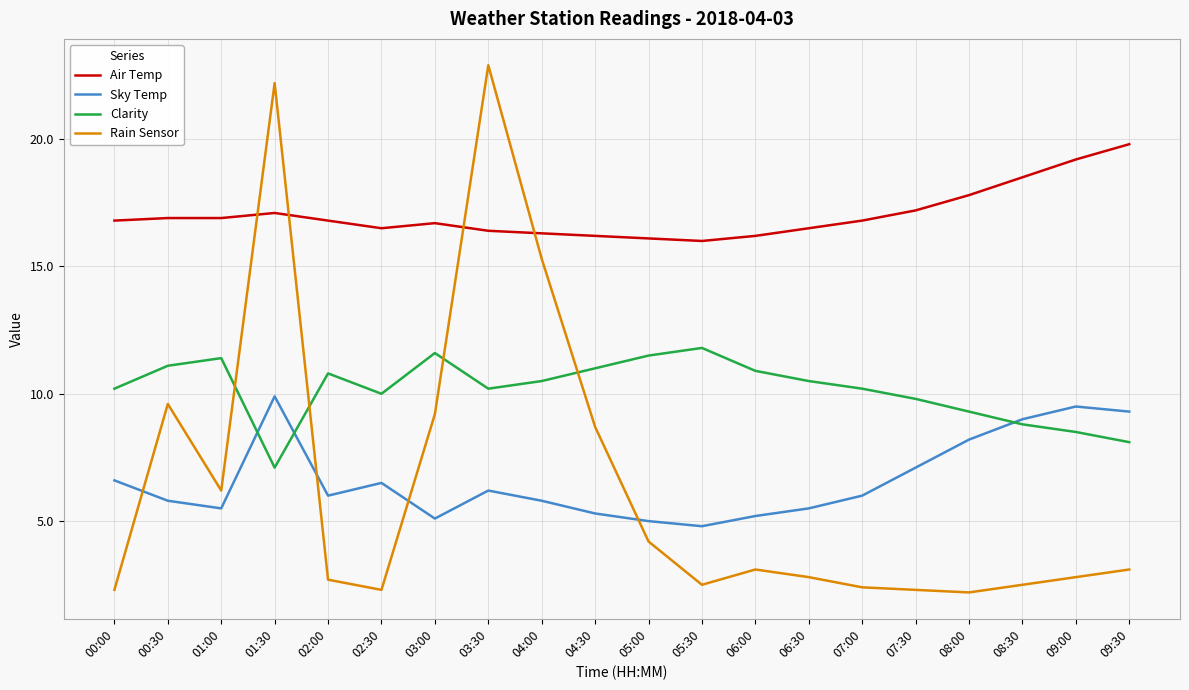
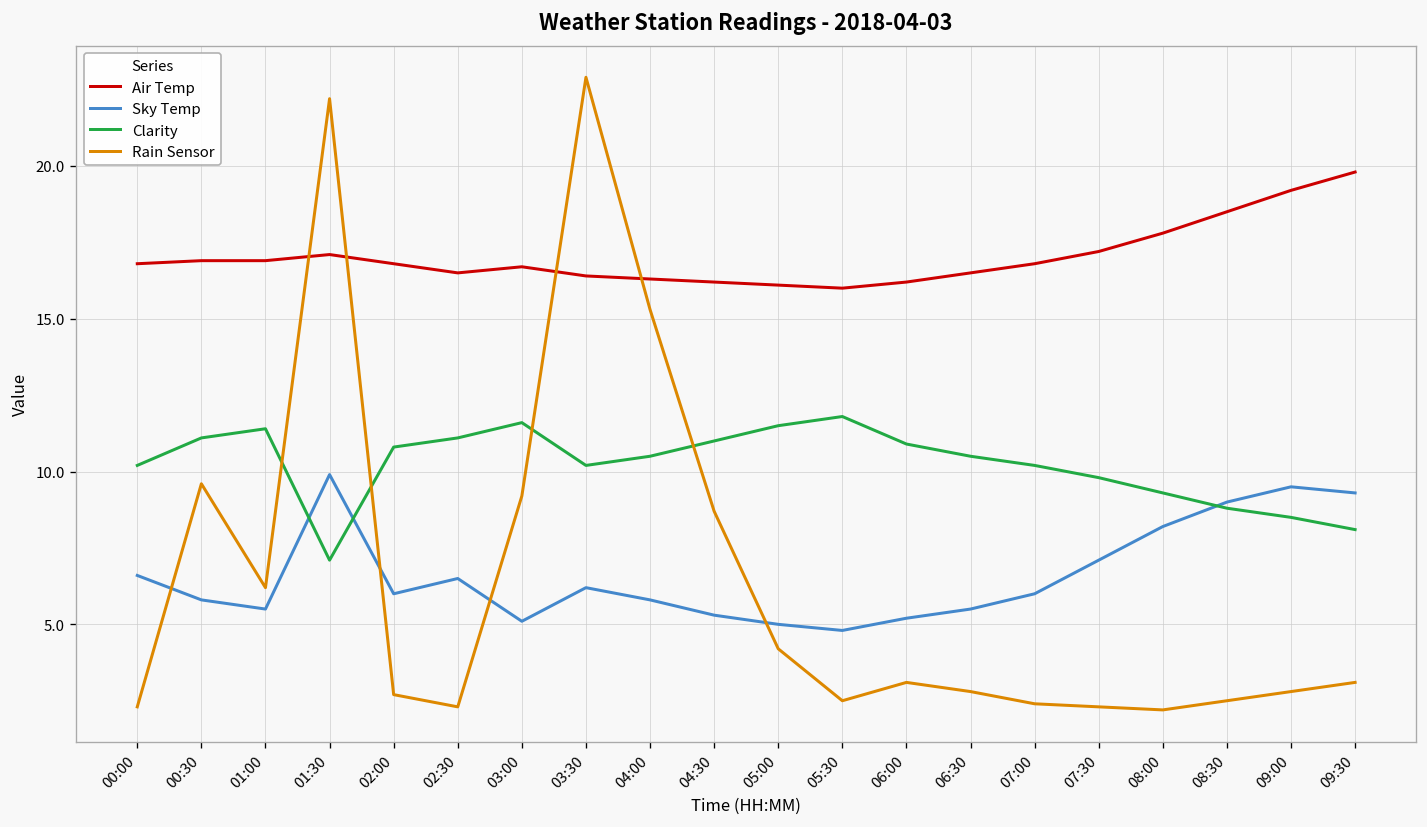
Clarity, 02:30: 10.0 -> 11.1
